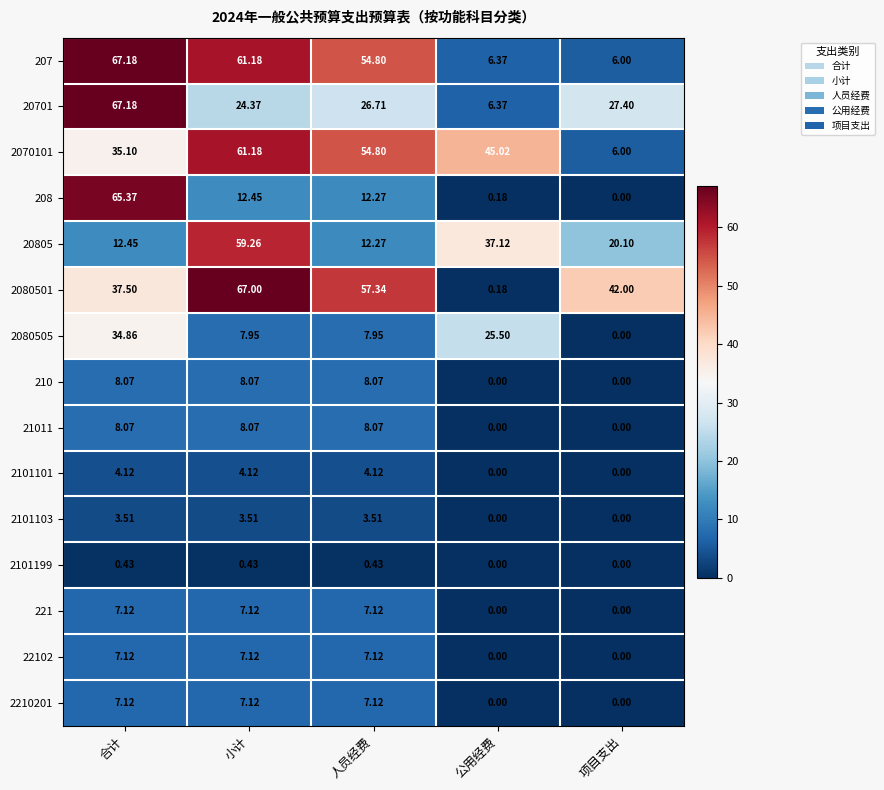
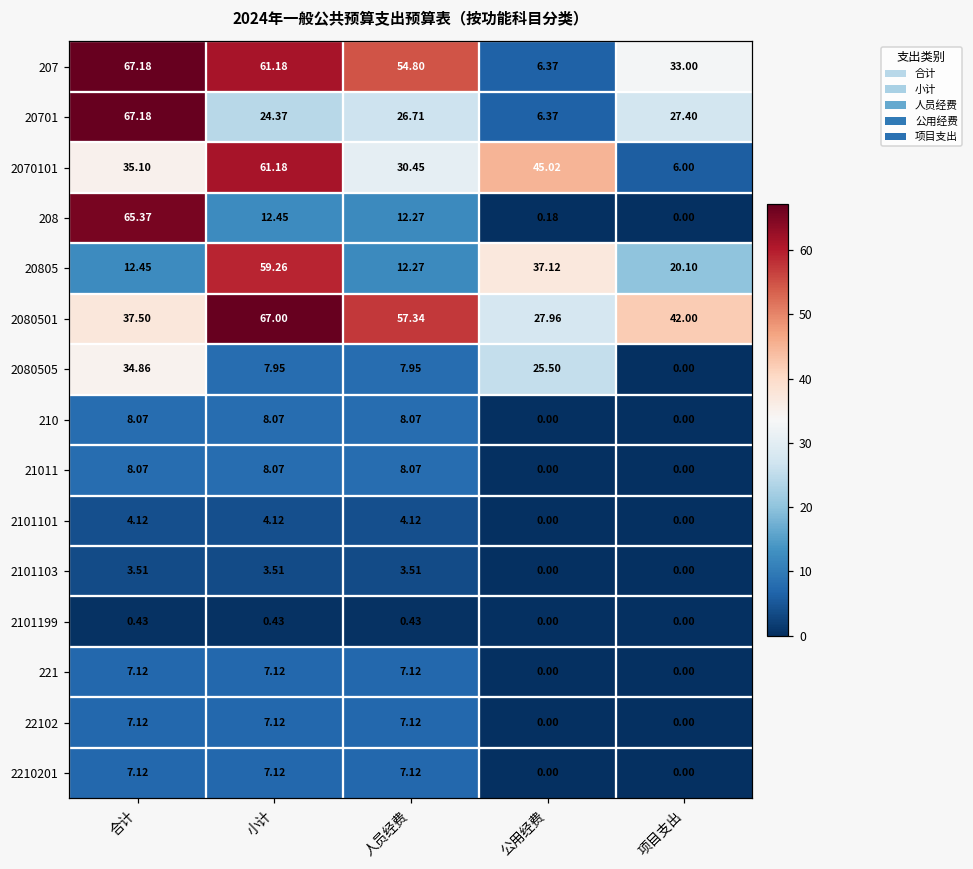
207, 项目支出: 6.00 -> 33.00
2070101, 人员经费: 54.80 -> 30.45
2080501, 公用经费: 0.18 -> 27.96
